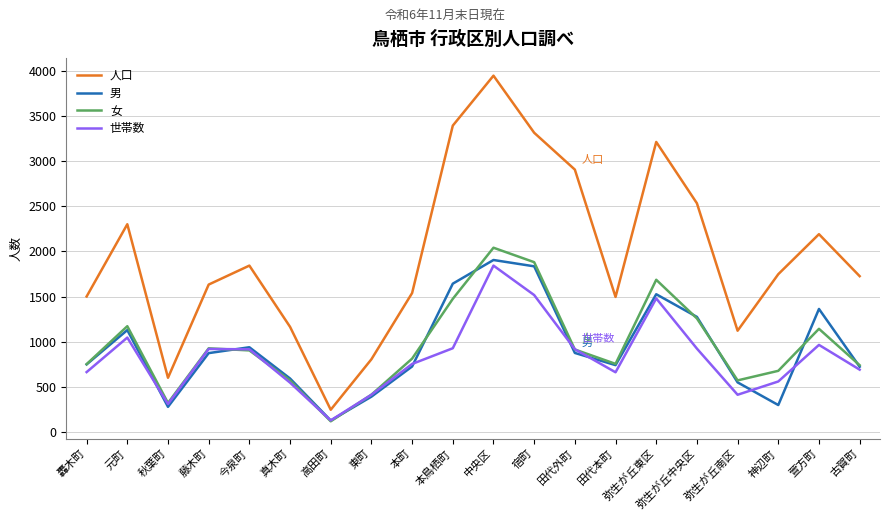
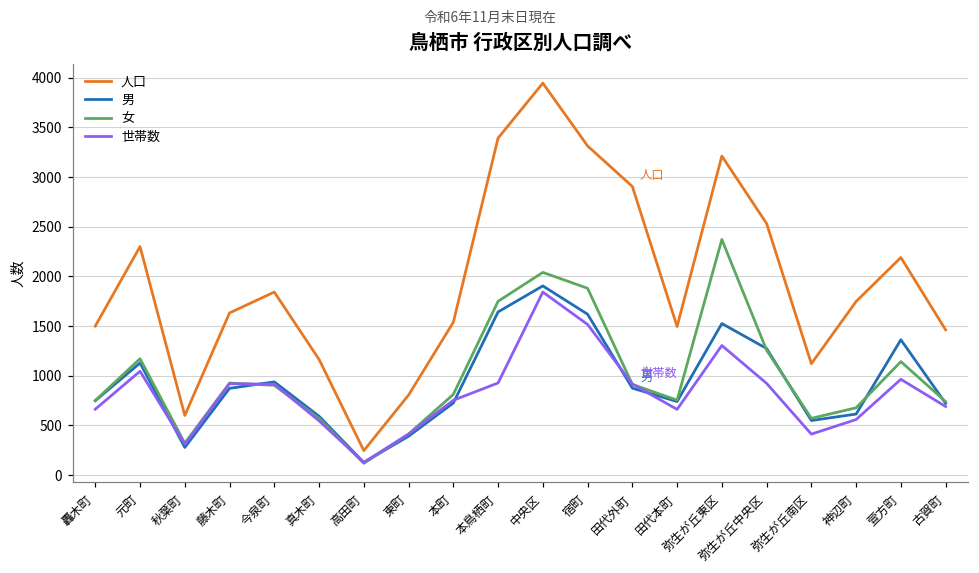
女, 本鳥栖町: 1500 -> 1800
男, 宿町: 1800 -> 1600
女, 弥生が丘東区: 1700 -> 2400
世帯数, 弥生が丘東区: 1500 -> 1300
男, 神辺町: 300 -> 600
人口, 古賀町: 1700 -> 1500
